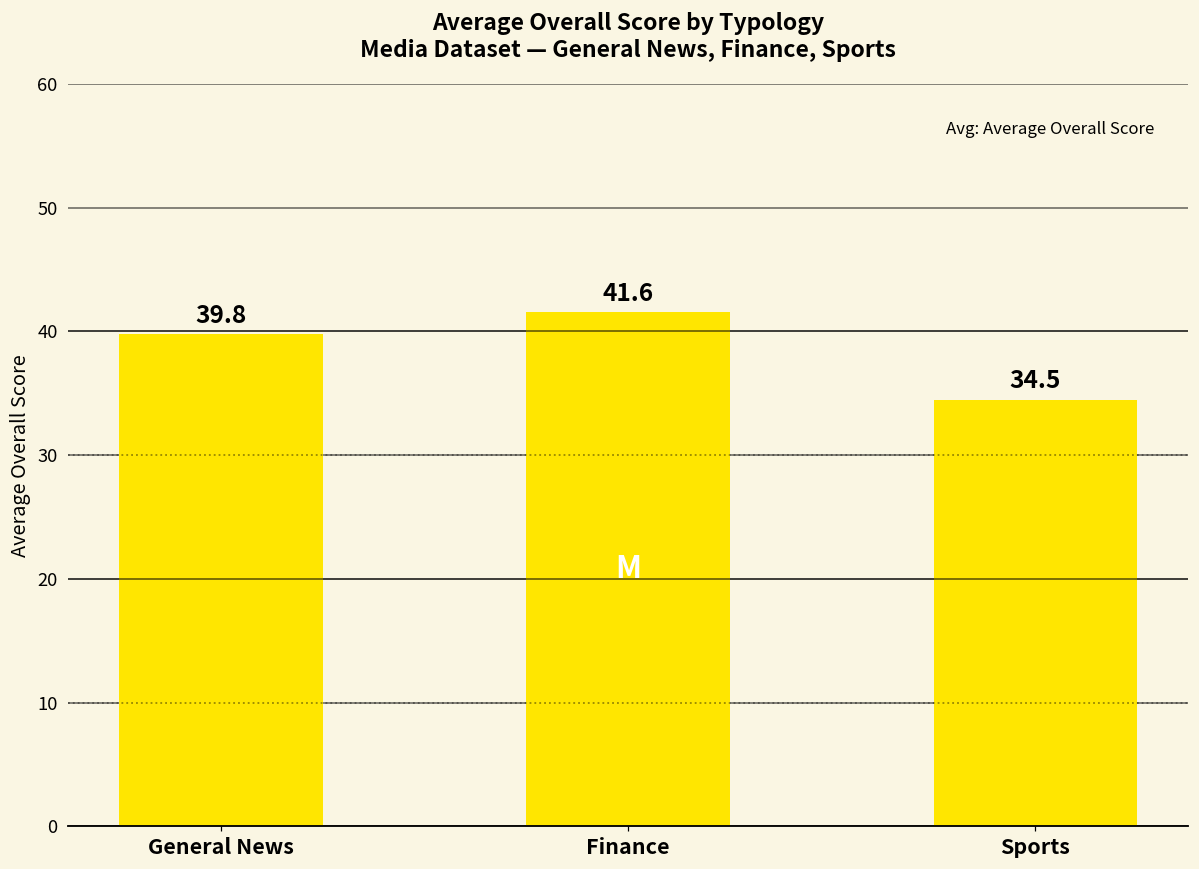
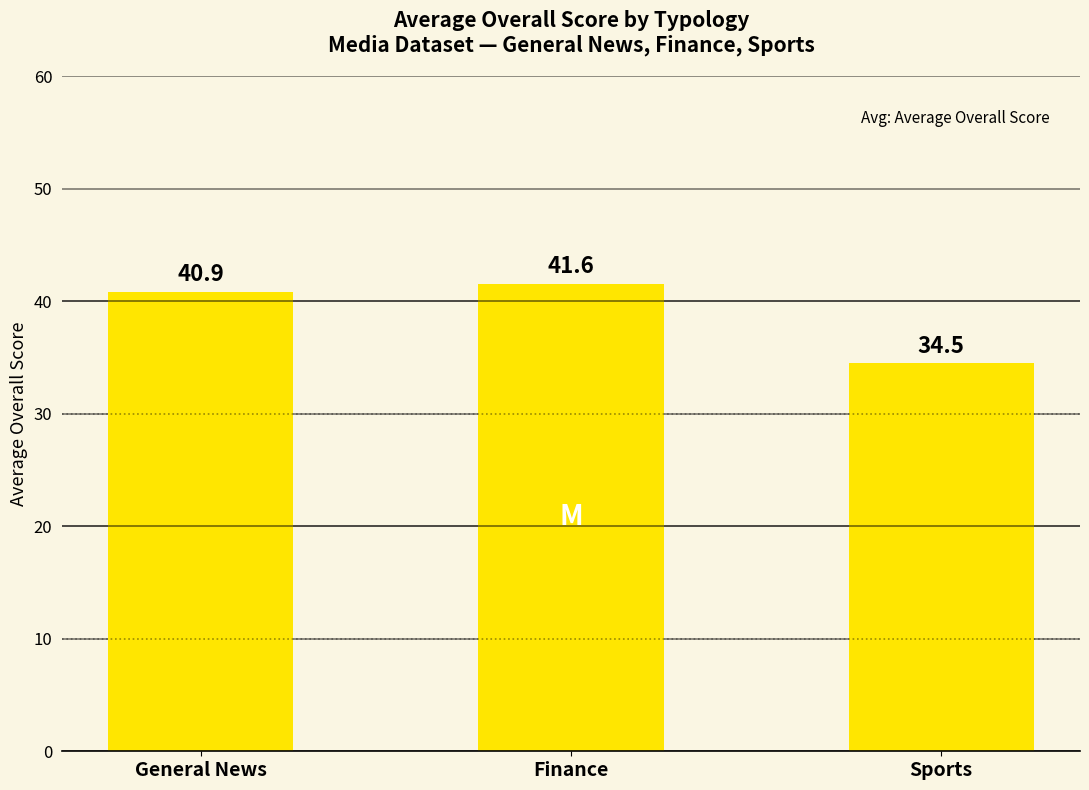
General News: 39.8 -> 40.9
